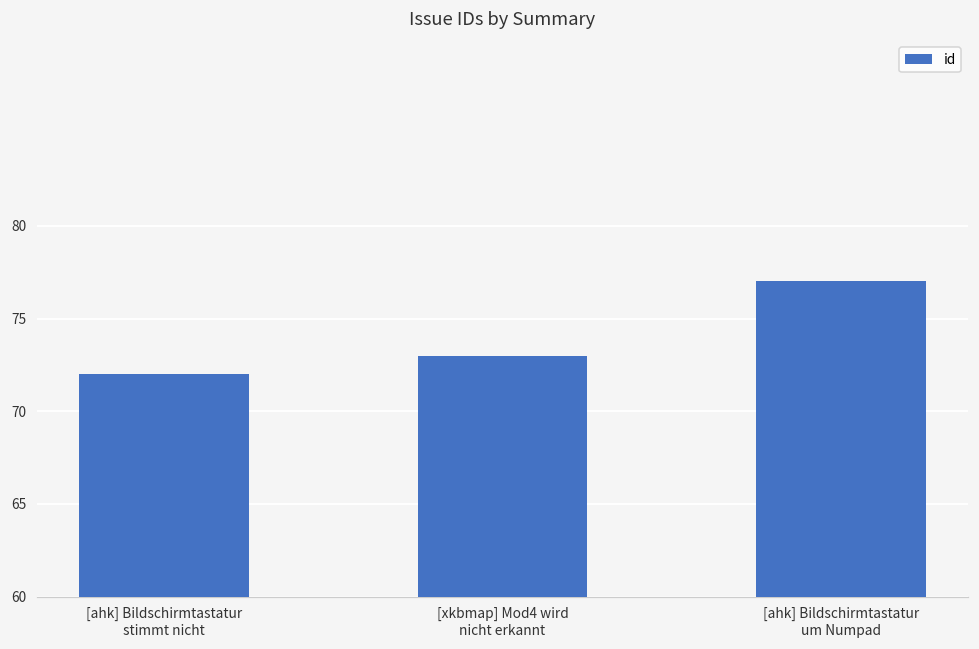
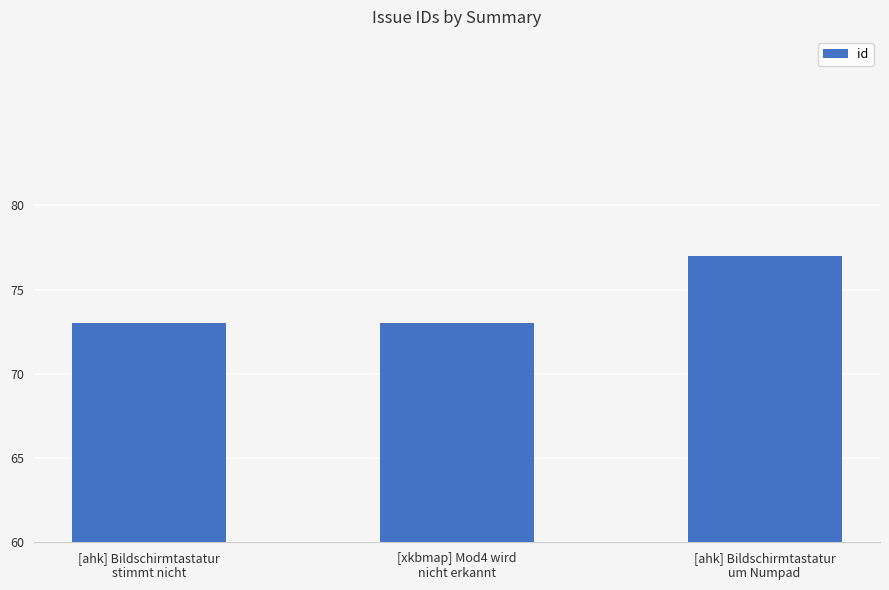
[ahk] Bildschirmtastatur stimmt nicht: 72 -> 73
